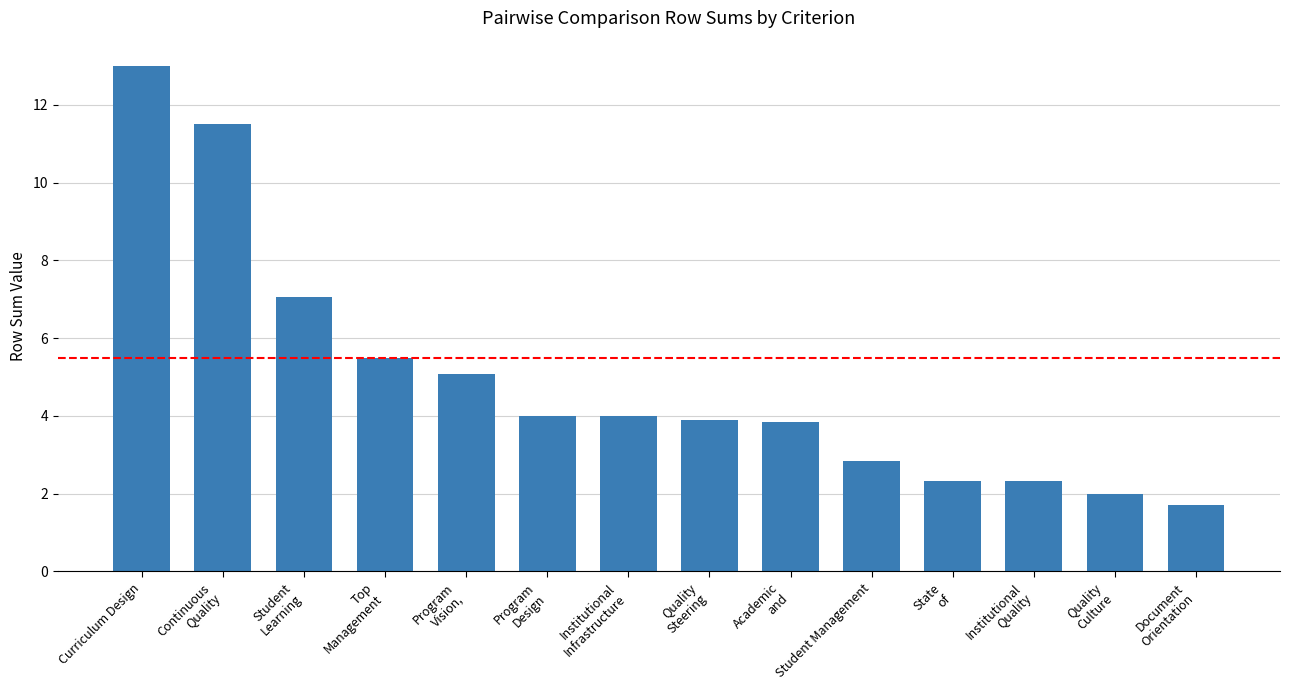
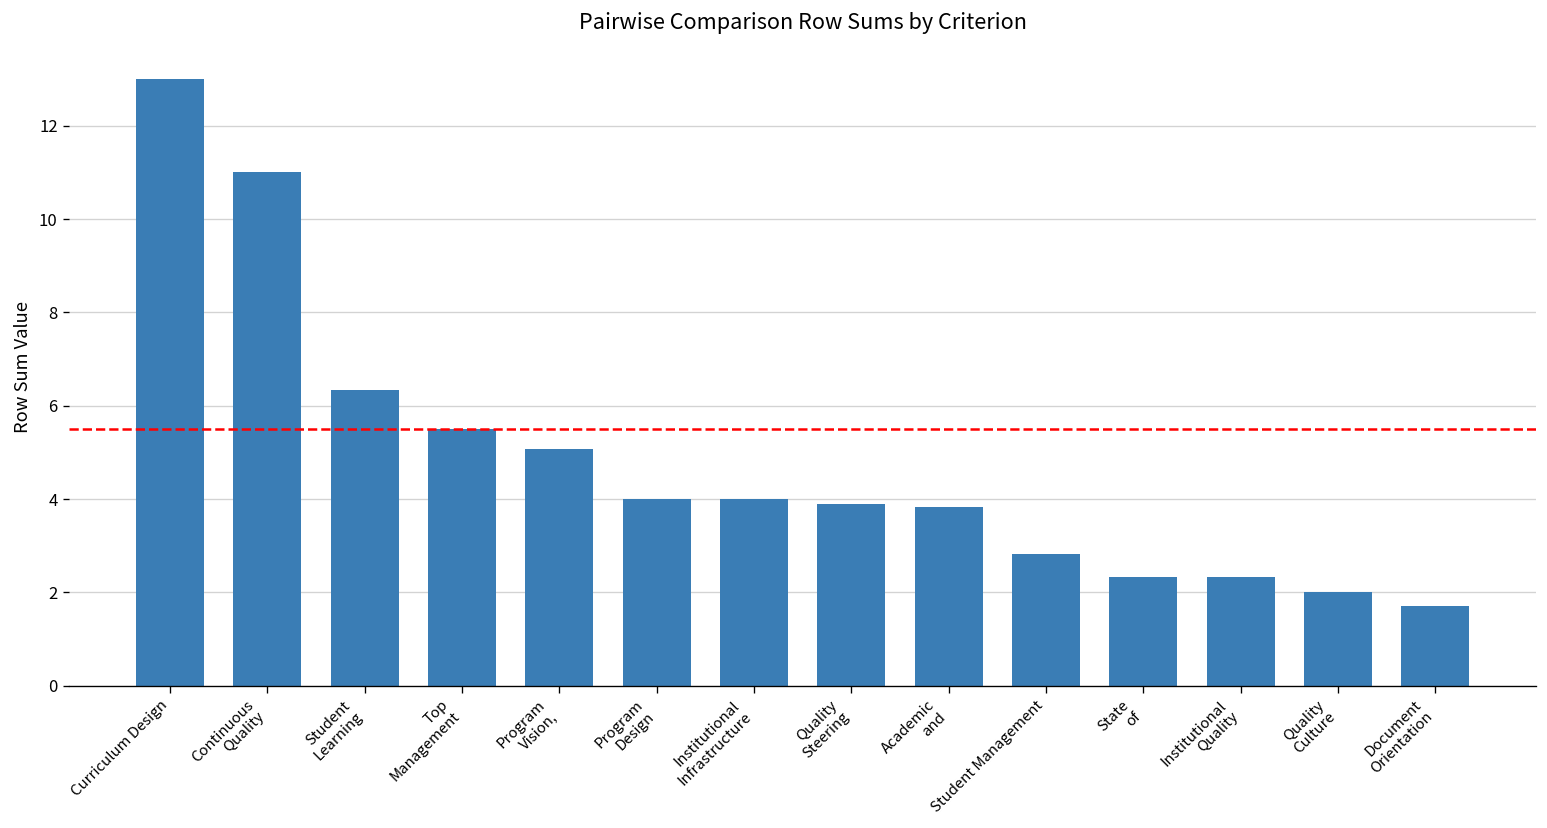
Continuous Quality: 11.5 -> 11.0
Student Learning: 7.1 -> 6.3
